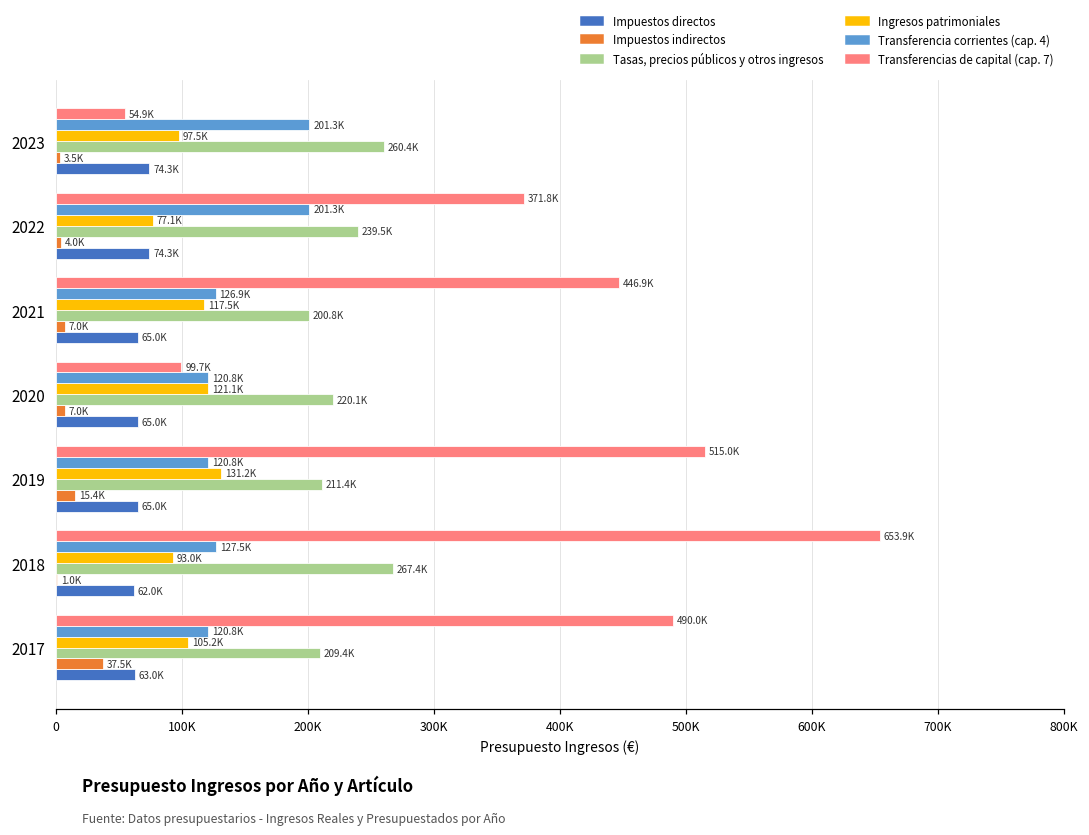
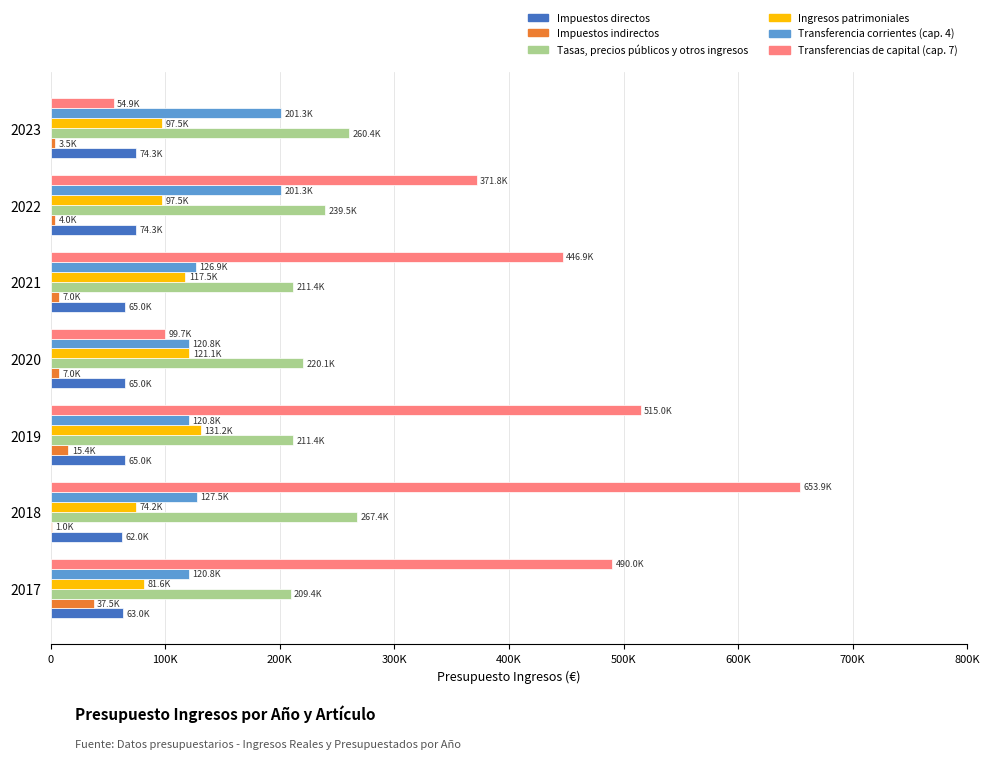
Ingresos patrimoniales, 2022: 77.1K -> 97.5K
Tasas, precios públicos y otros ingresos, 2021: 200.8K -> 211.4K
Ingresos patrimoniales, 2018: 93.0K -> 74.2K
Ingresos patrimoniales, 2017: 105.2K -> 81.6K
